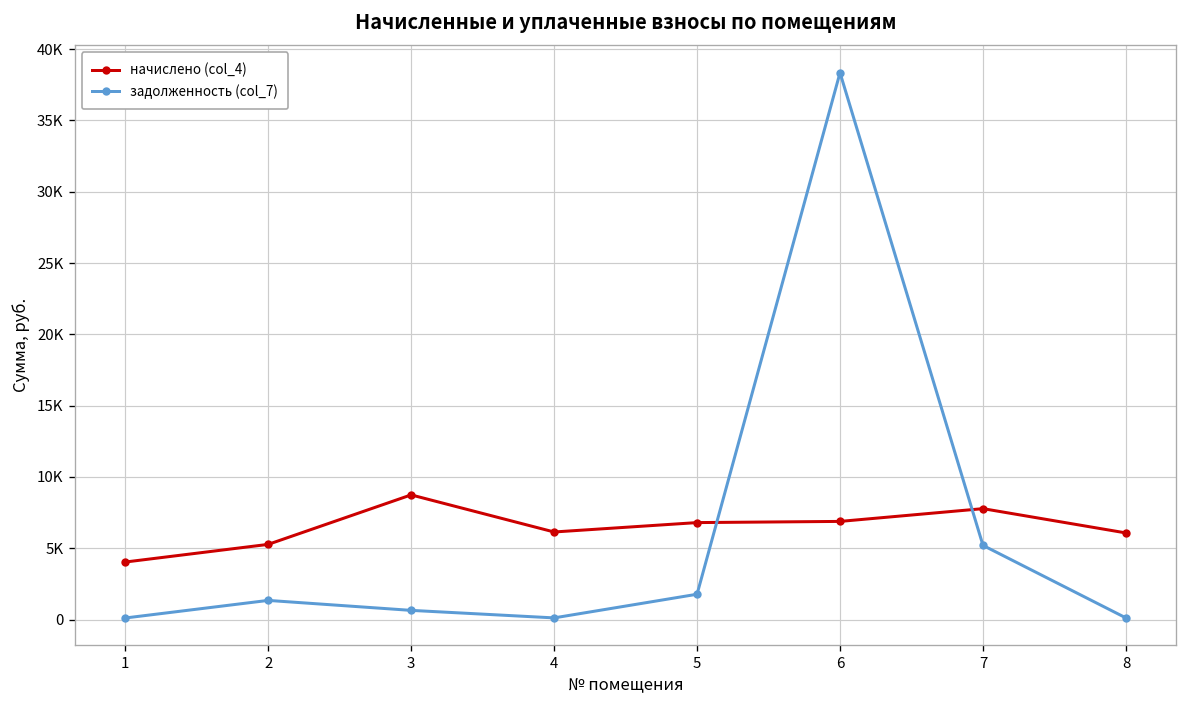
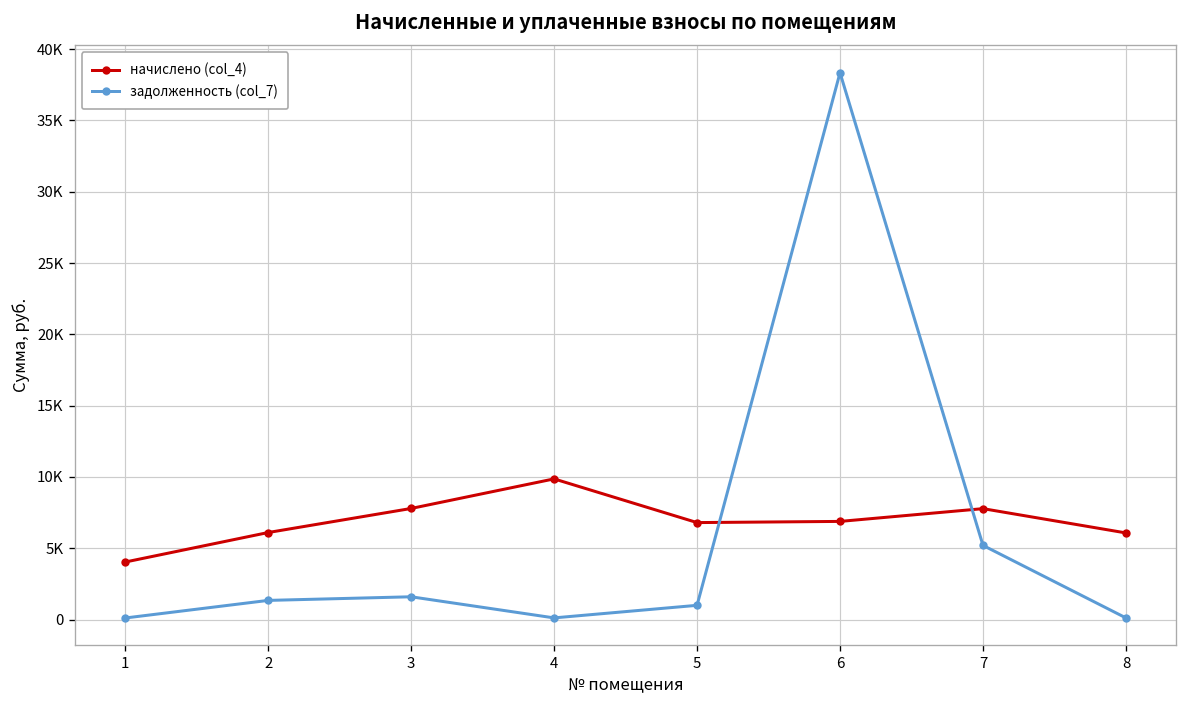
начислено (col_4), 2: 5300 -> 6100
начислено (col_4), 3: 8700 -> 7800
задолженность (col_7), 3: 600 -> 1600
начислено (col_4), 4: 6100 -> 9900
задолженность (col_7), 5: 1800 -> 1000
